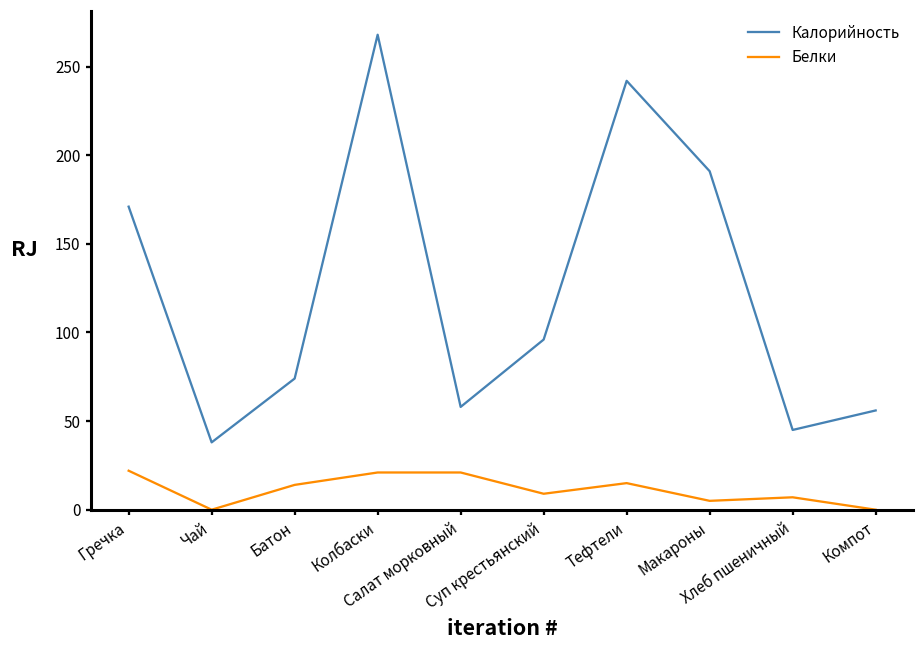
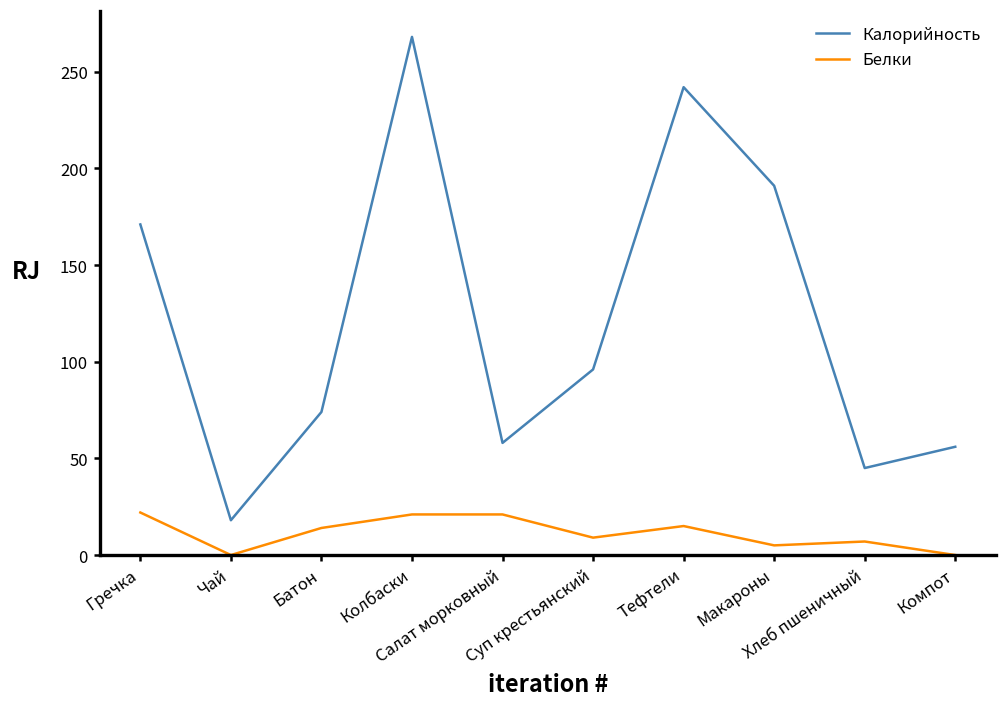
Калорийность, Чай: 38 -> 18
